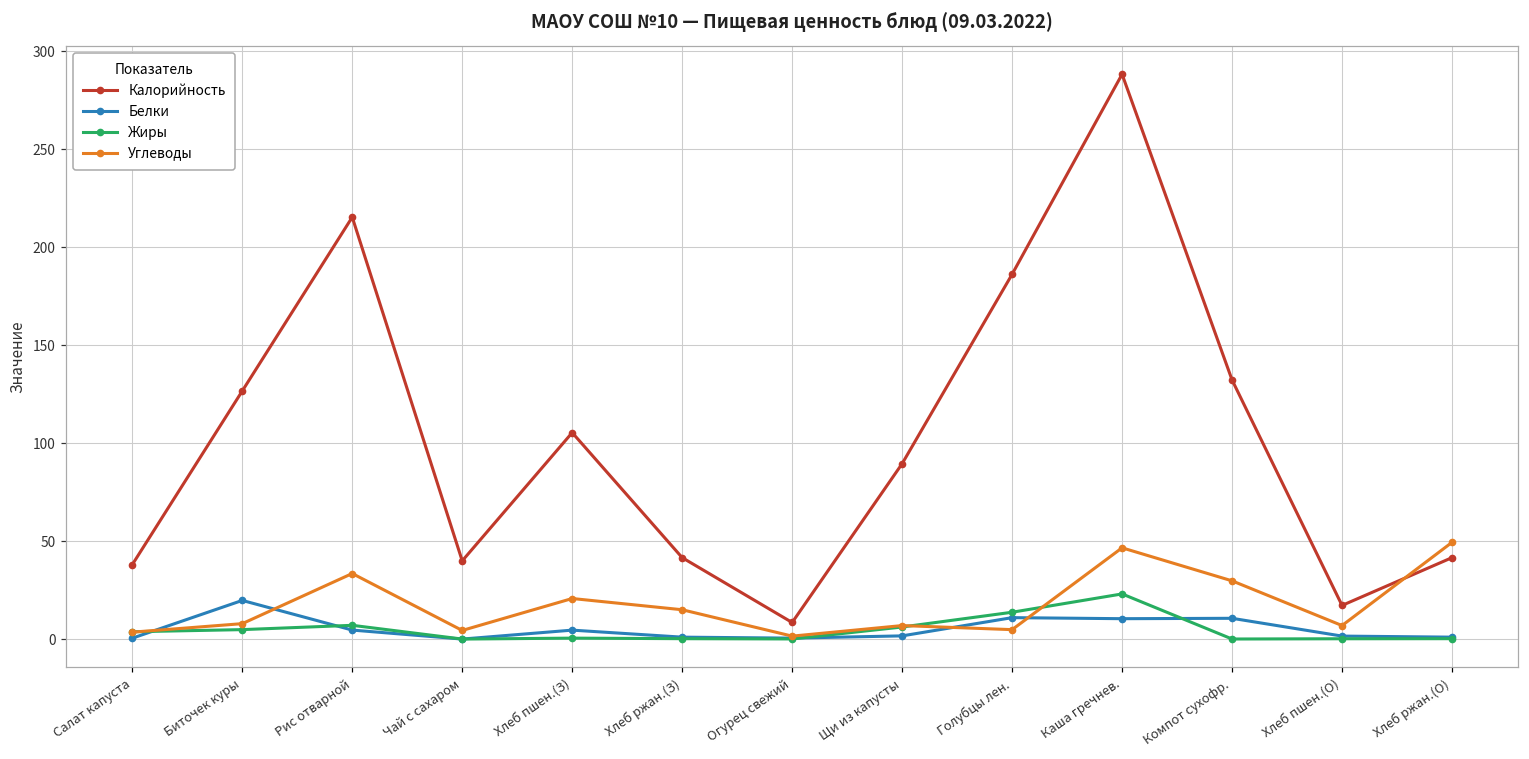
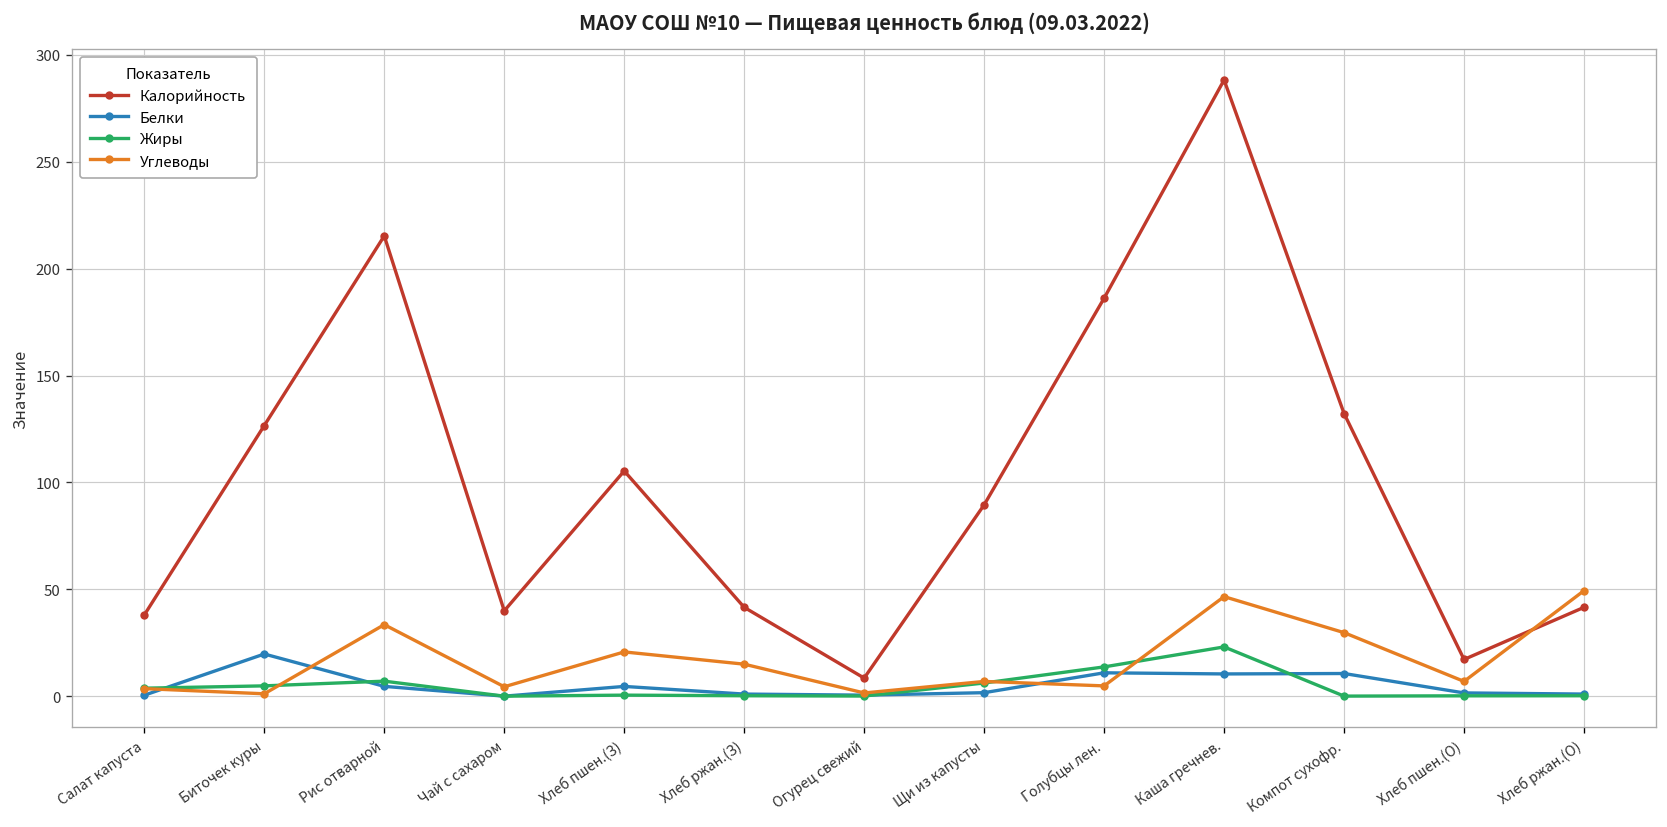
Углеводы, Биточек куры: 8 -> 1
